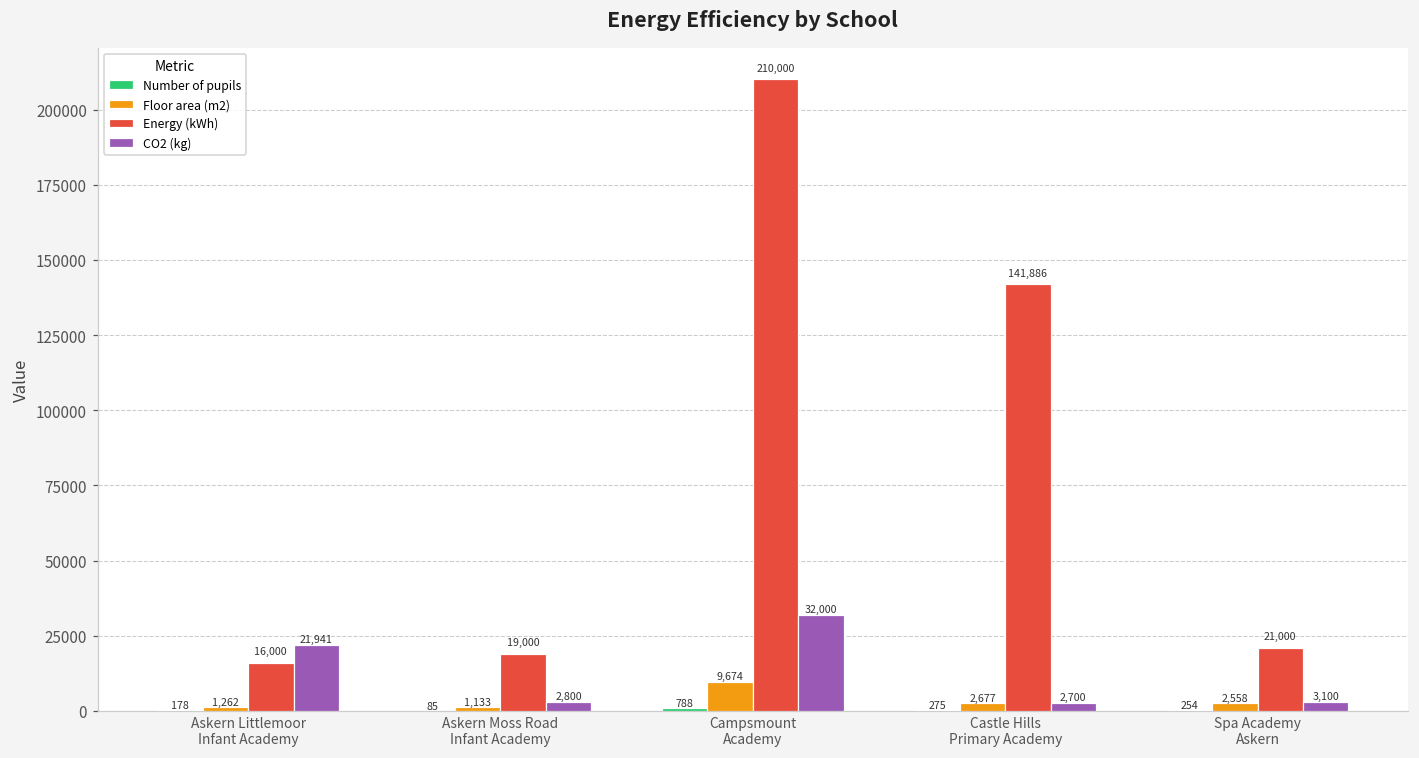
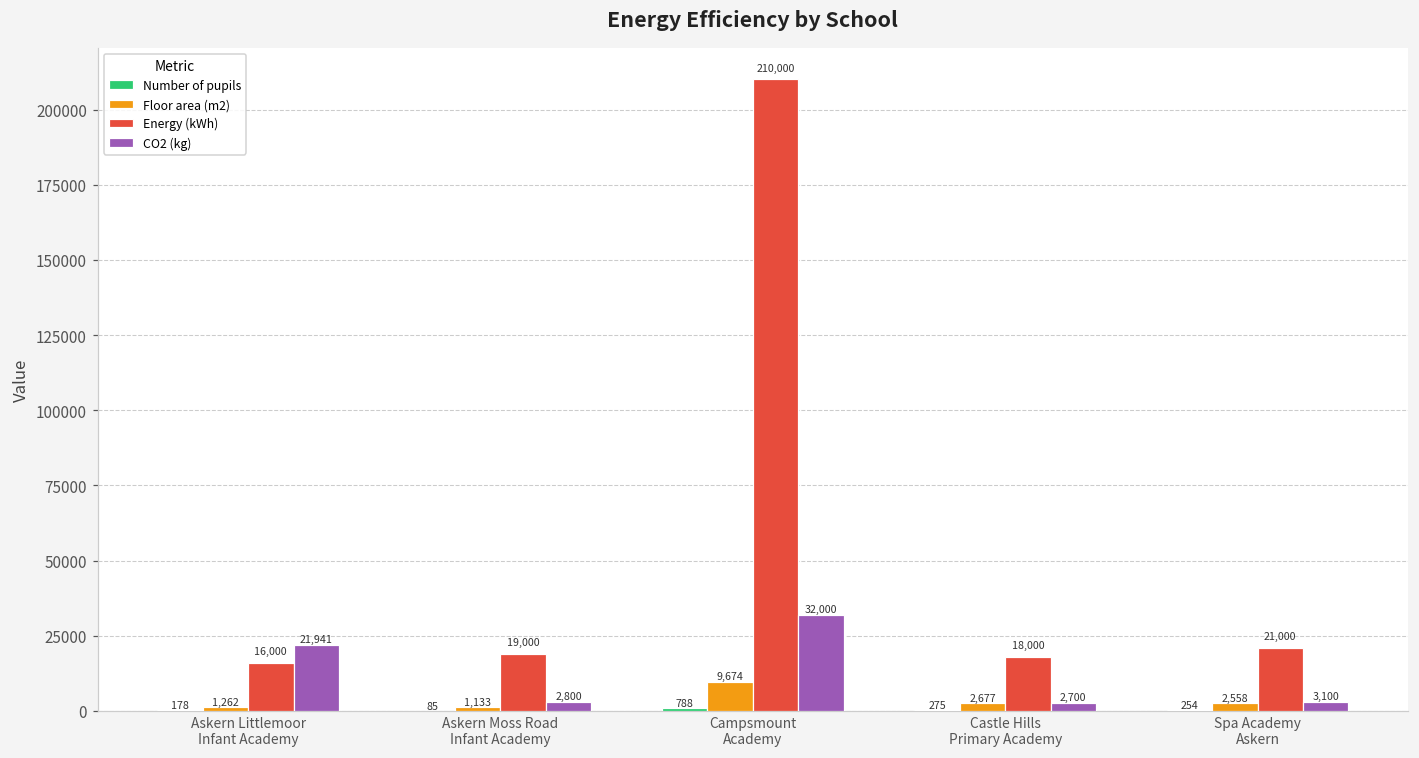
Energy (kWh), Castle Hills Primary Academy: 141,886 -> 18,000
